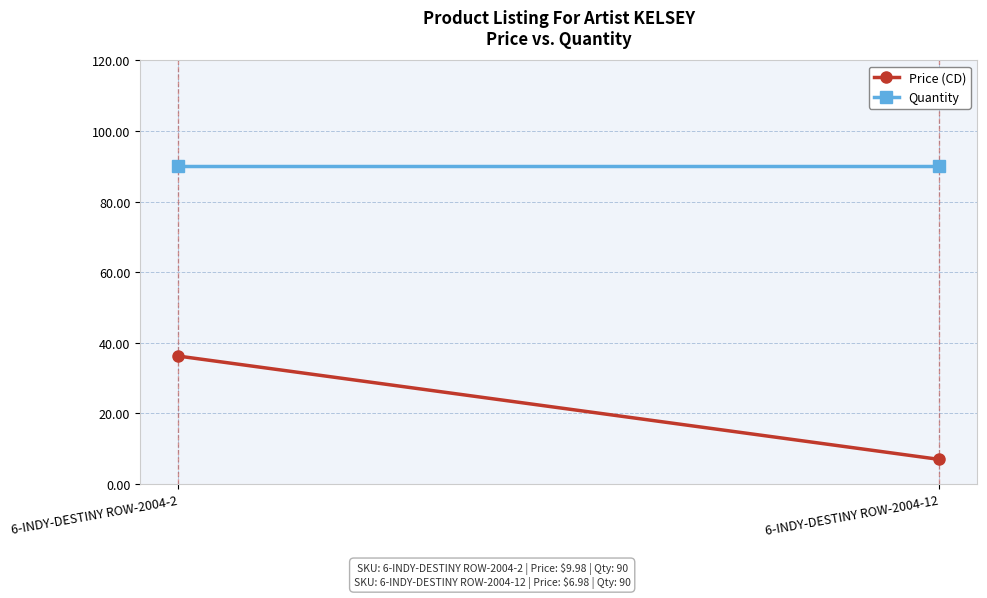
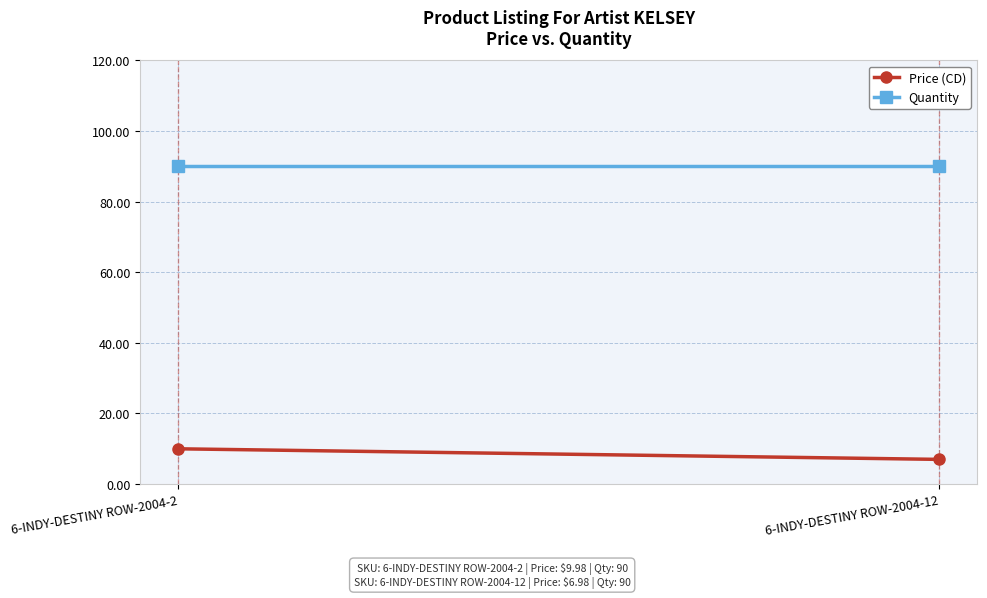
Price (CD), 6-INDY-DESTINY ROW-2004-2: 36 -> 10
